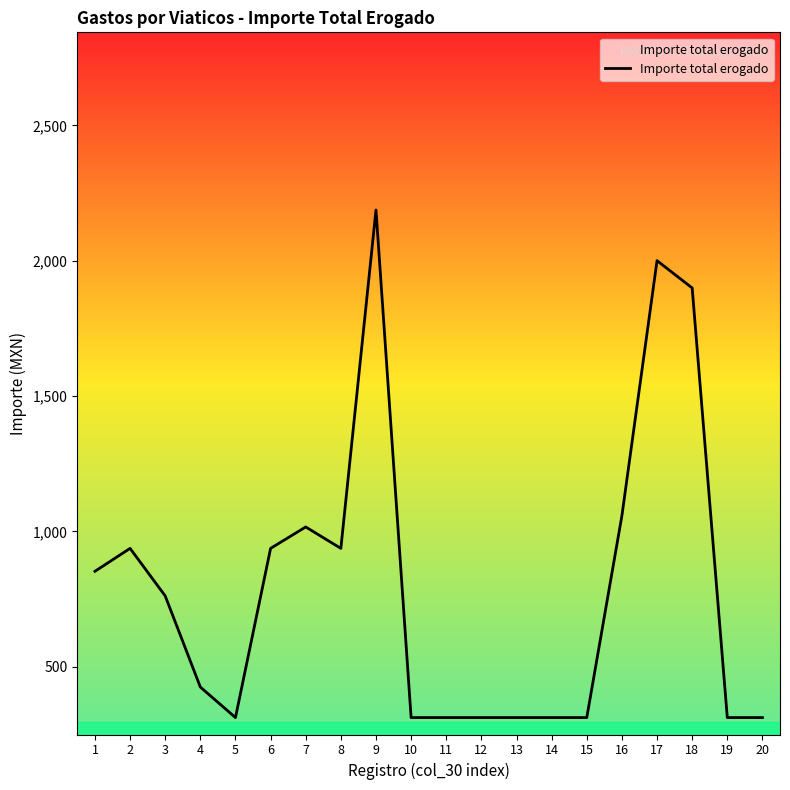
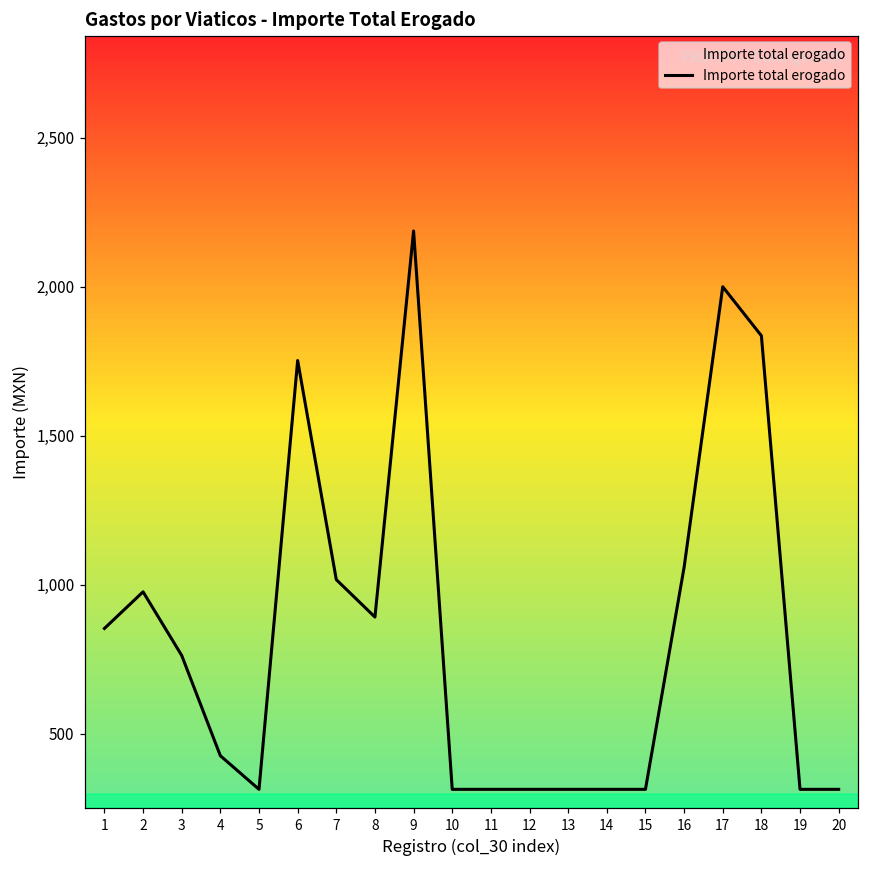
2: 940 -> 980
6: 940 -> 1,750
8: 940 -> 890
18: 1,900 -> 1,840
